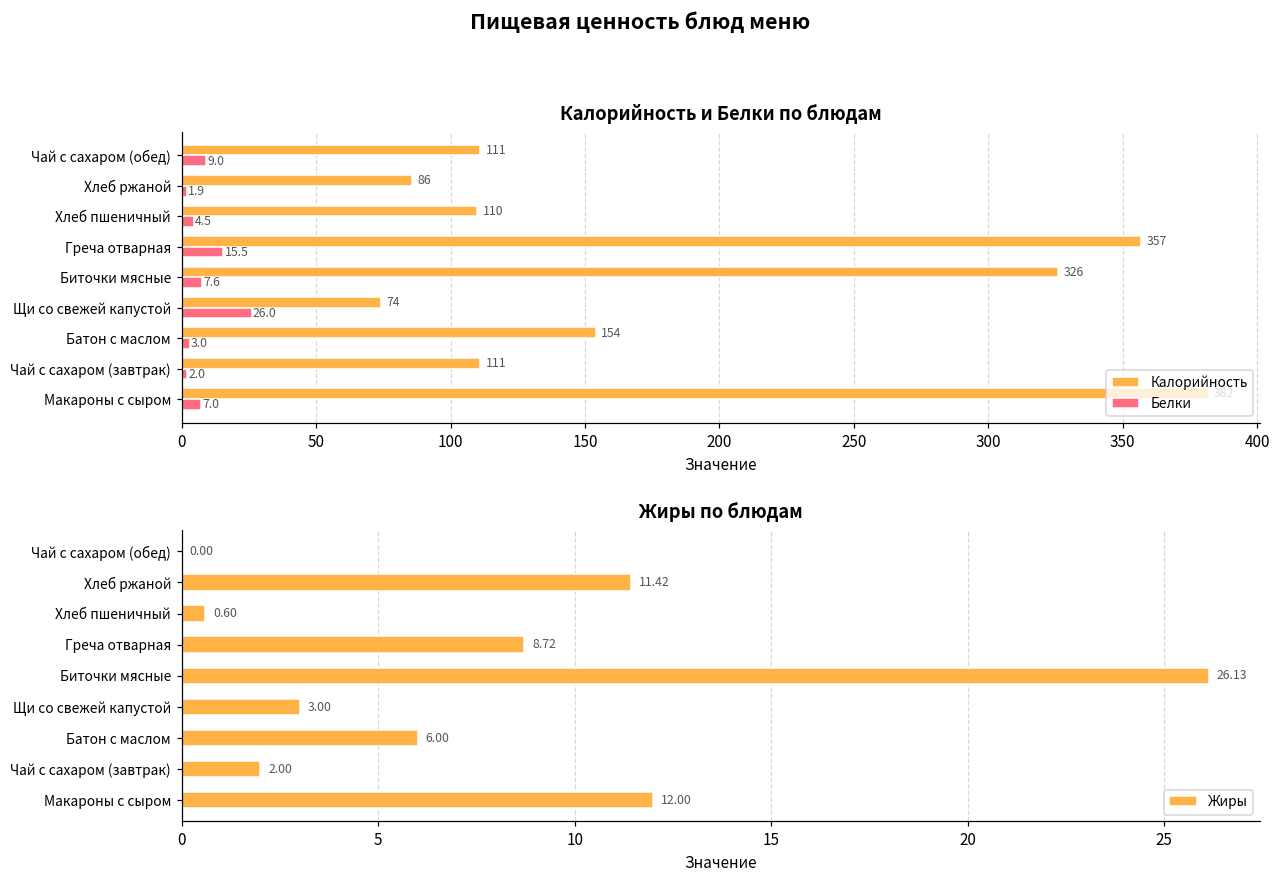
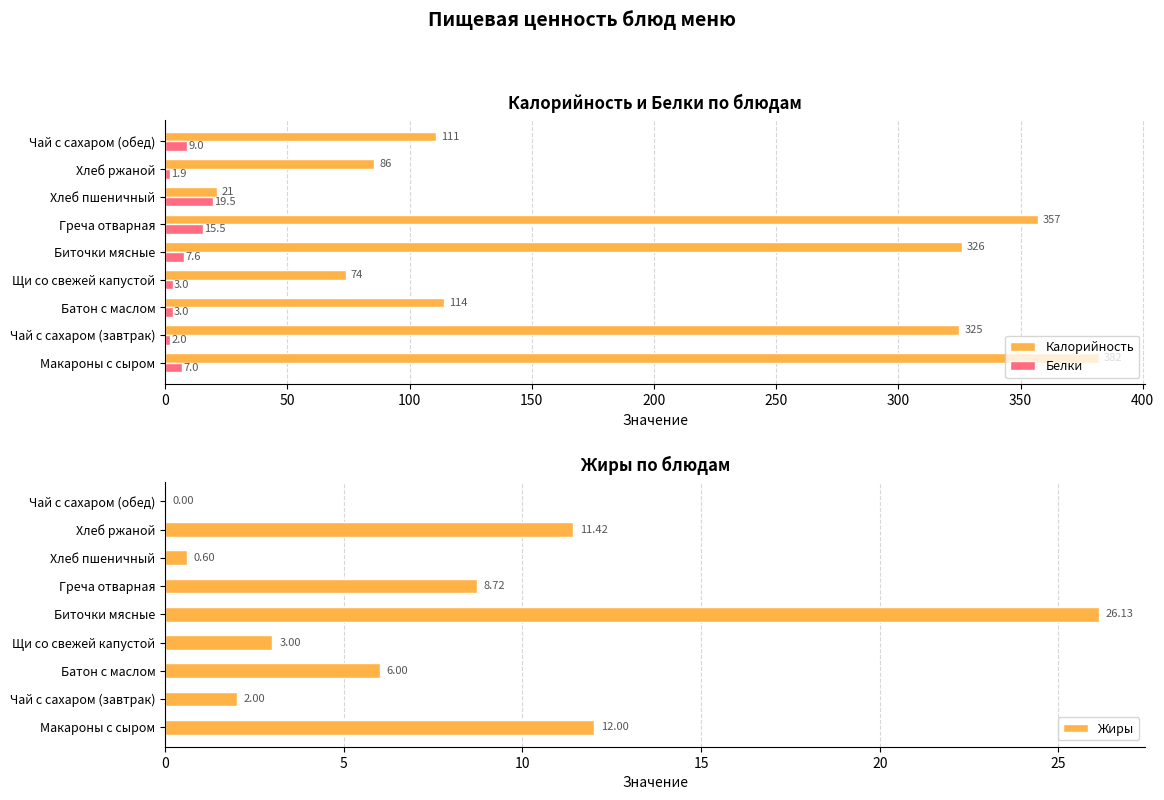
Калорийность и Белки по блюдам, Калорийность, Хлеб пшеничный: 110 -> 21
Калорийность и Белки по блюдам, Белки, Хлеб пшеничный: 4.5 -> 19.5
Калорийность и Белки по блюдам, Белки, Щи со свежей капустой: 26.0 -> 3.0
Калорийность и Белки по блюдам, Калорийность, Батон с маслом: 154 -> 114
Калорийность и Белки по блюдам, Калорийность, Чай с сахаром (завтрак): 111 -> 325
